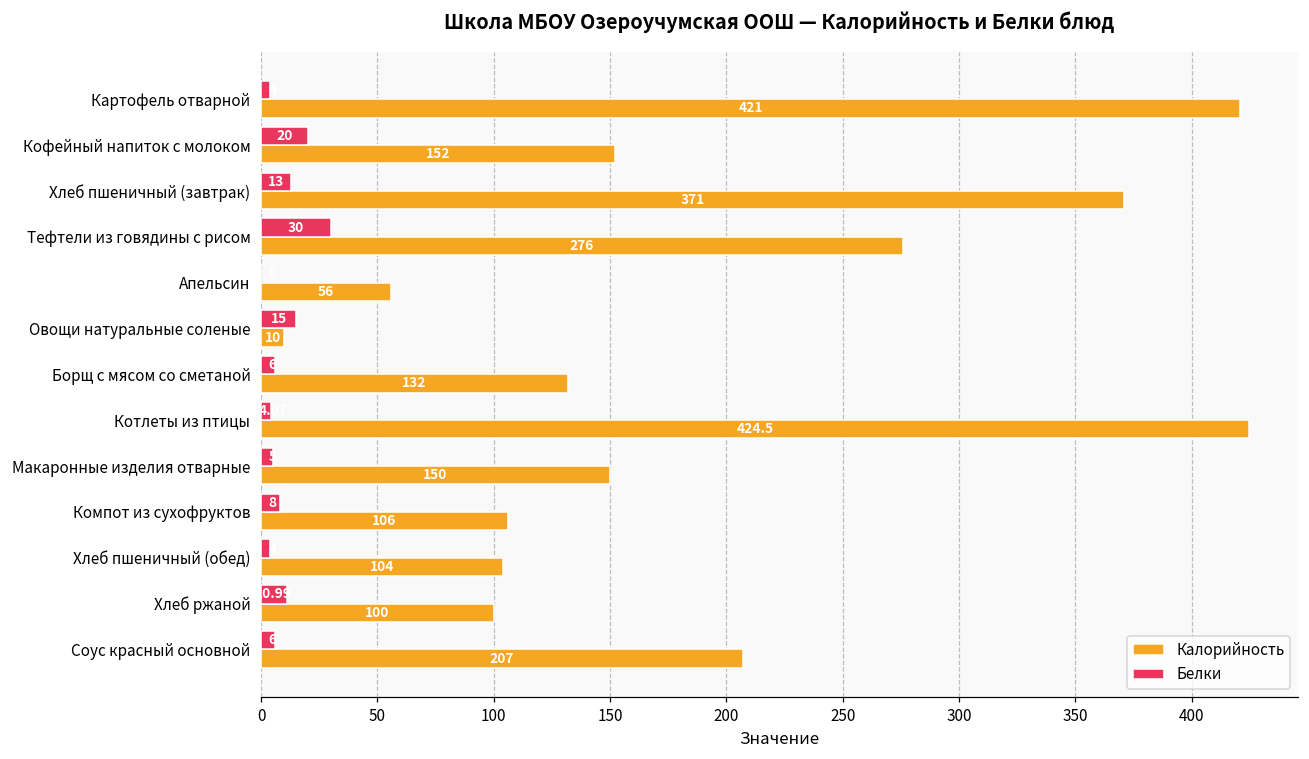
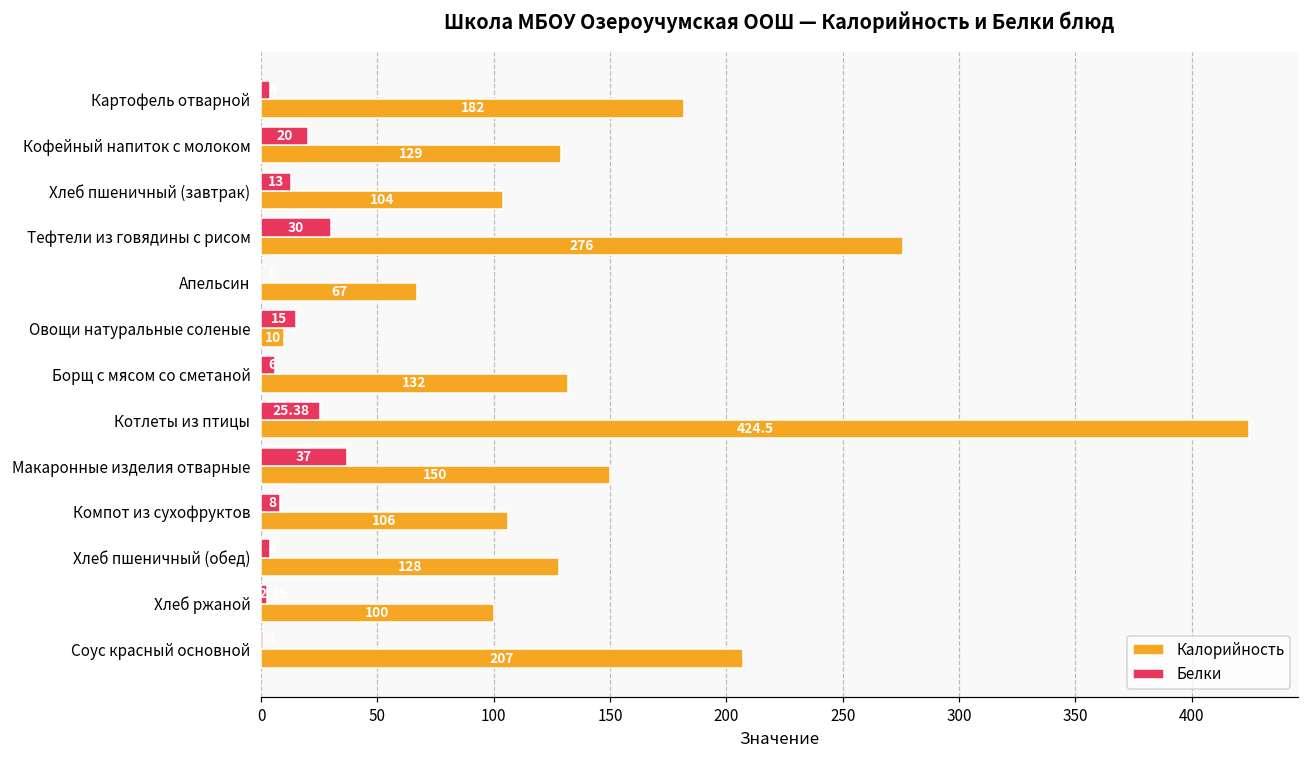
Калорийность, Картофель отварной: 421 -> 182
Калорийность, Кофейный напиток с молоком: 152 -> 129
Калорийность, Хлеб пшеничный (завтрак): 371 -> 104
Калорийность, Апельсин: 56 -> 67
Белки, Котлеты из птицы: 4 -> 25
Белки, Макаронные изделия отварные: 5 -> 37
Калорийность, Хлеб пшеничный (обед): 104 -> 128
Белки, Хлеб ржаной: 11 -> 2
Белки, Соус красный основной: 6 -> 1
